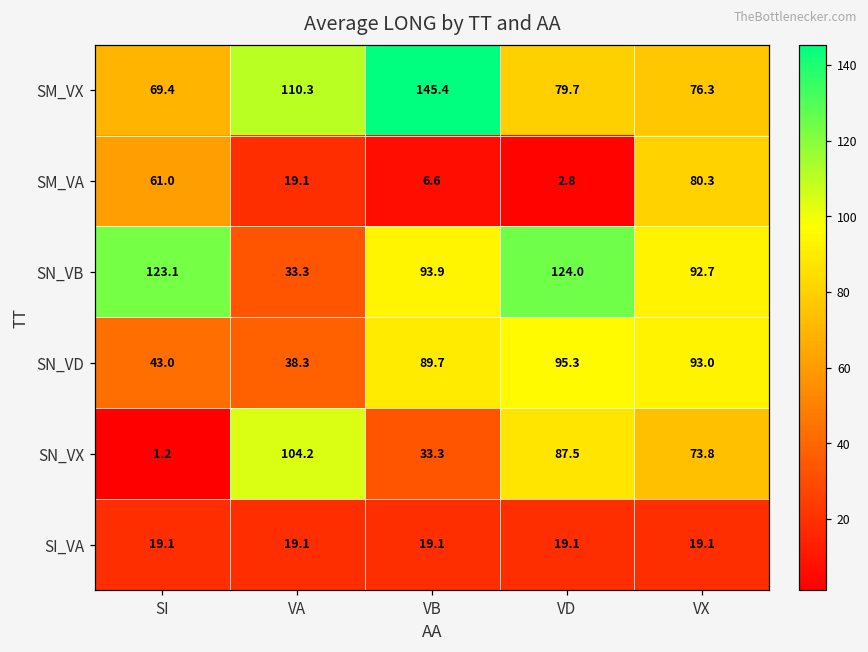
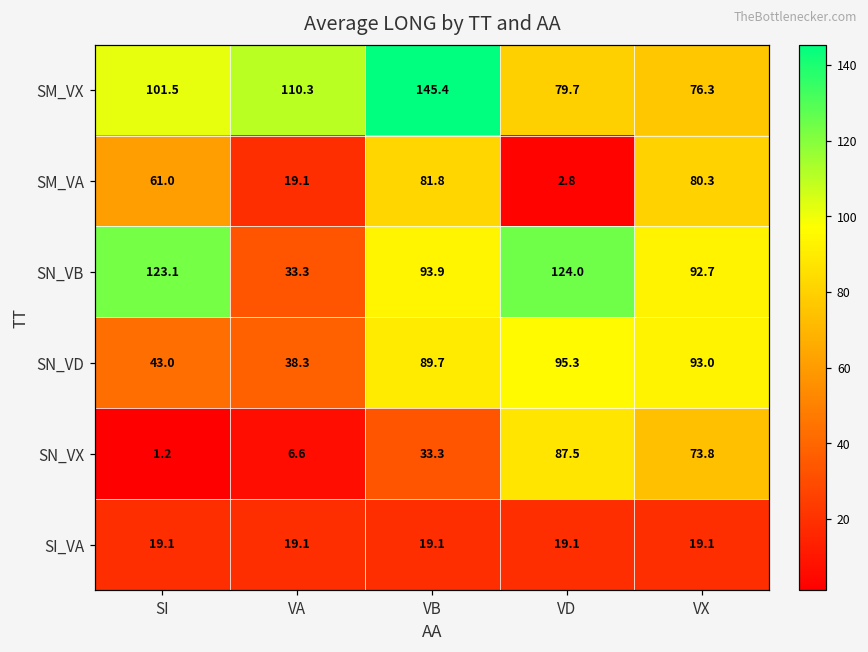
SM_VX, SI: 69.4 -> 101.5
SM_VA, VB: 6.6 -> 81.8
SN_VX, VA: 104.2 -> 6.6
